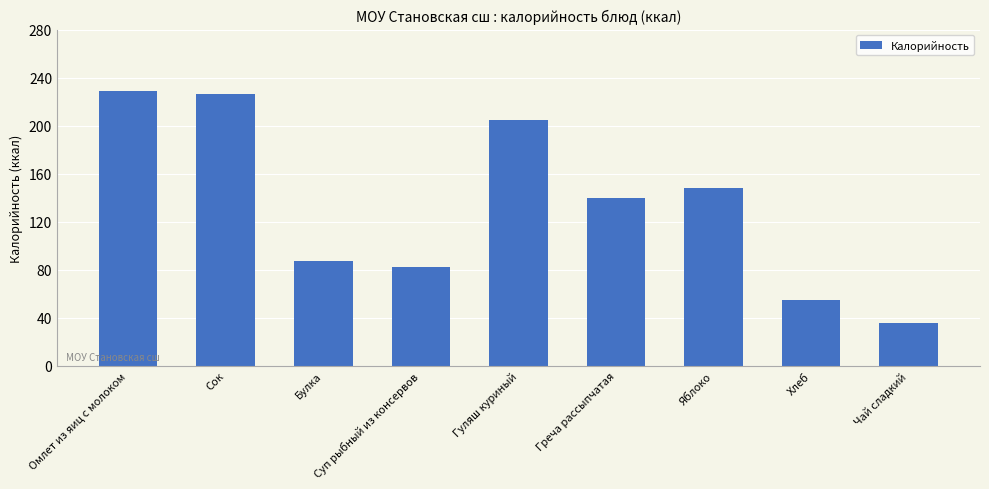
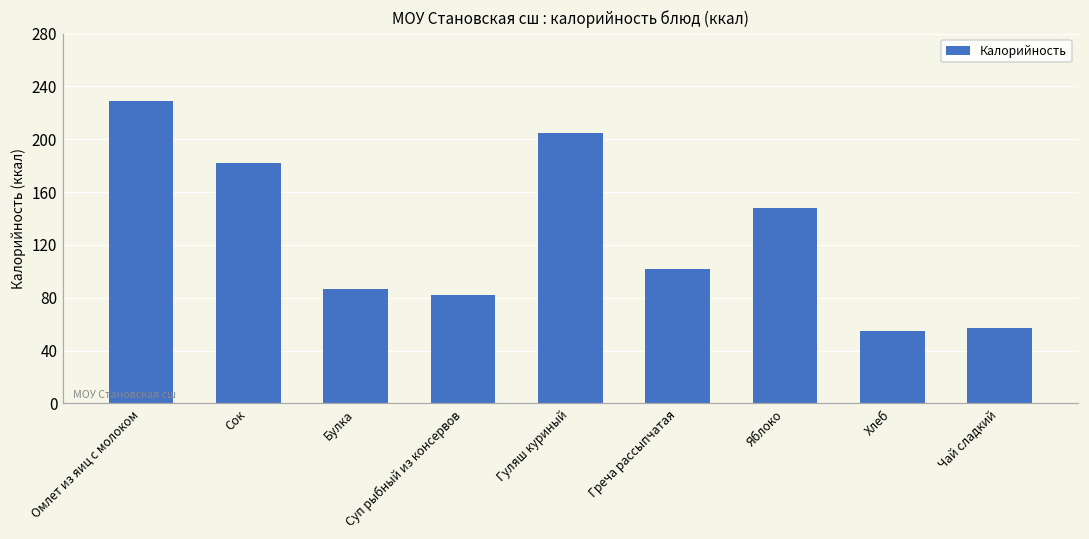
Сок: 226 -> 182
Греча рассыпчатая: 140 -> 102
Чай сладкий: 36 -> 57
